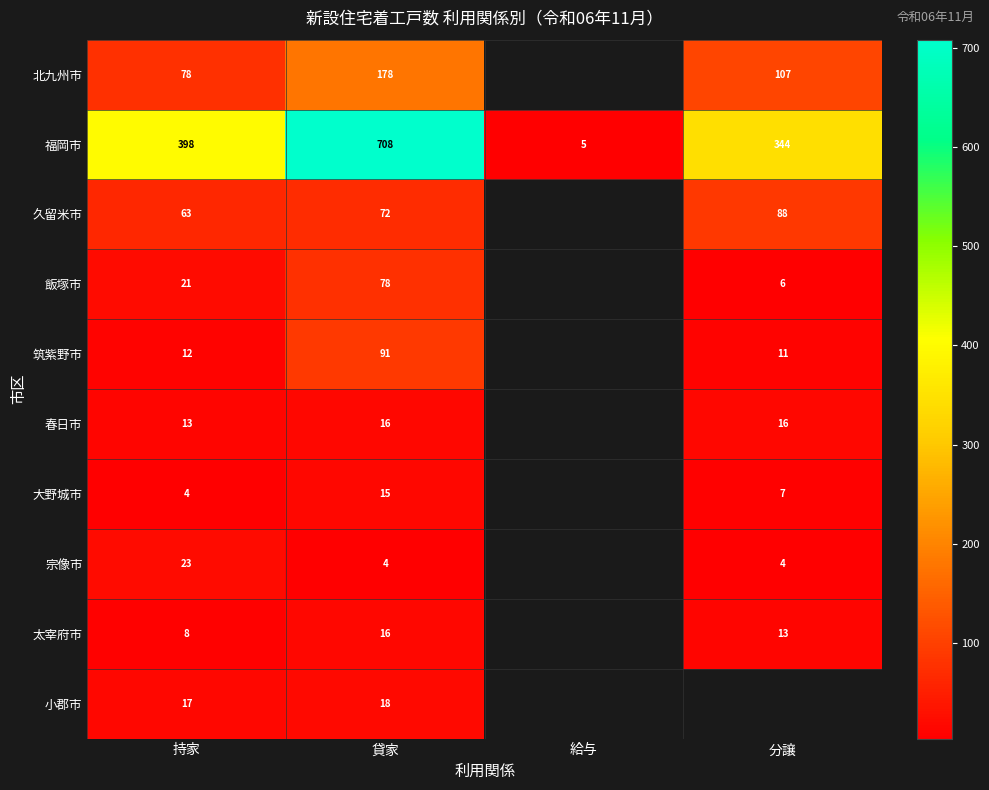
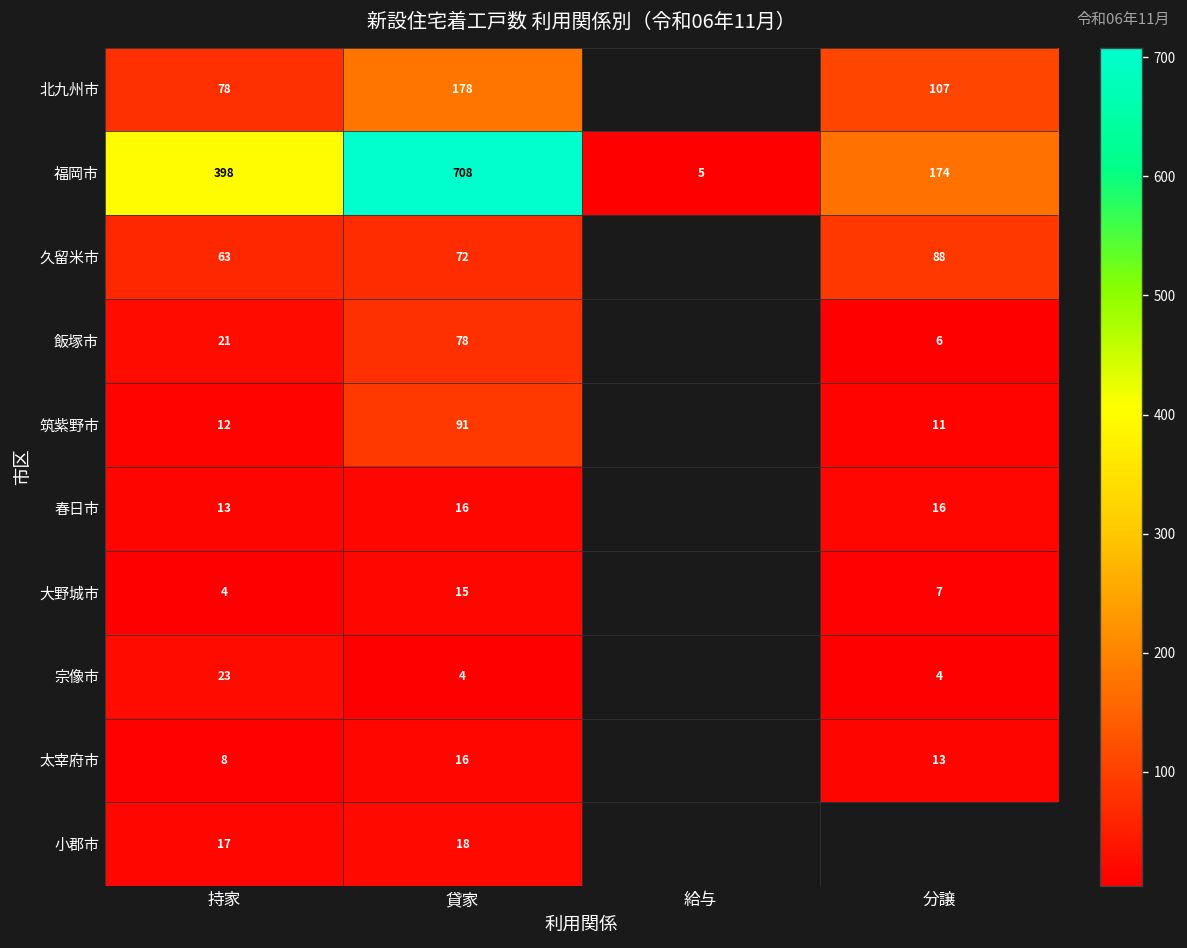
福岡市, 分譲: 344 -> 174
